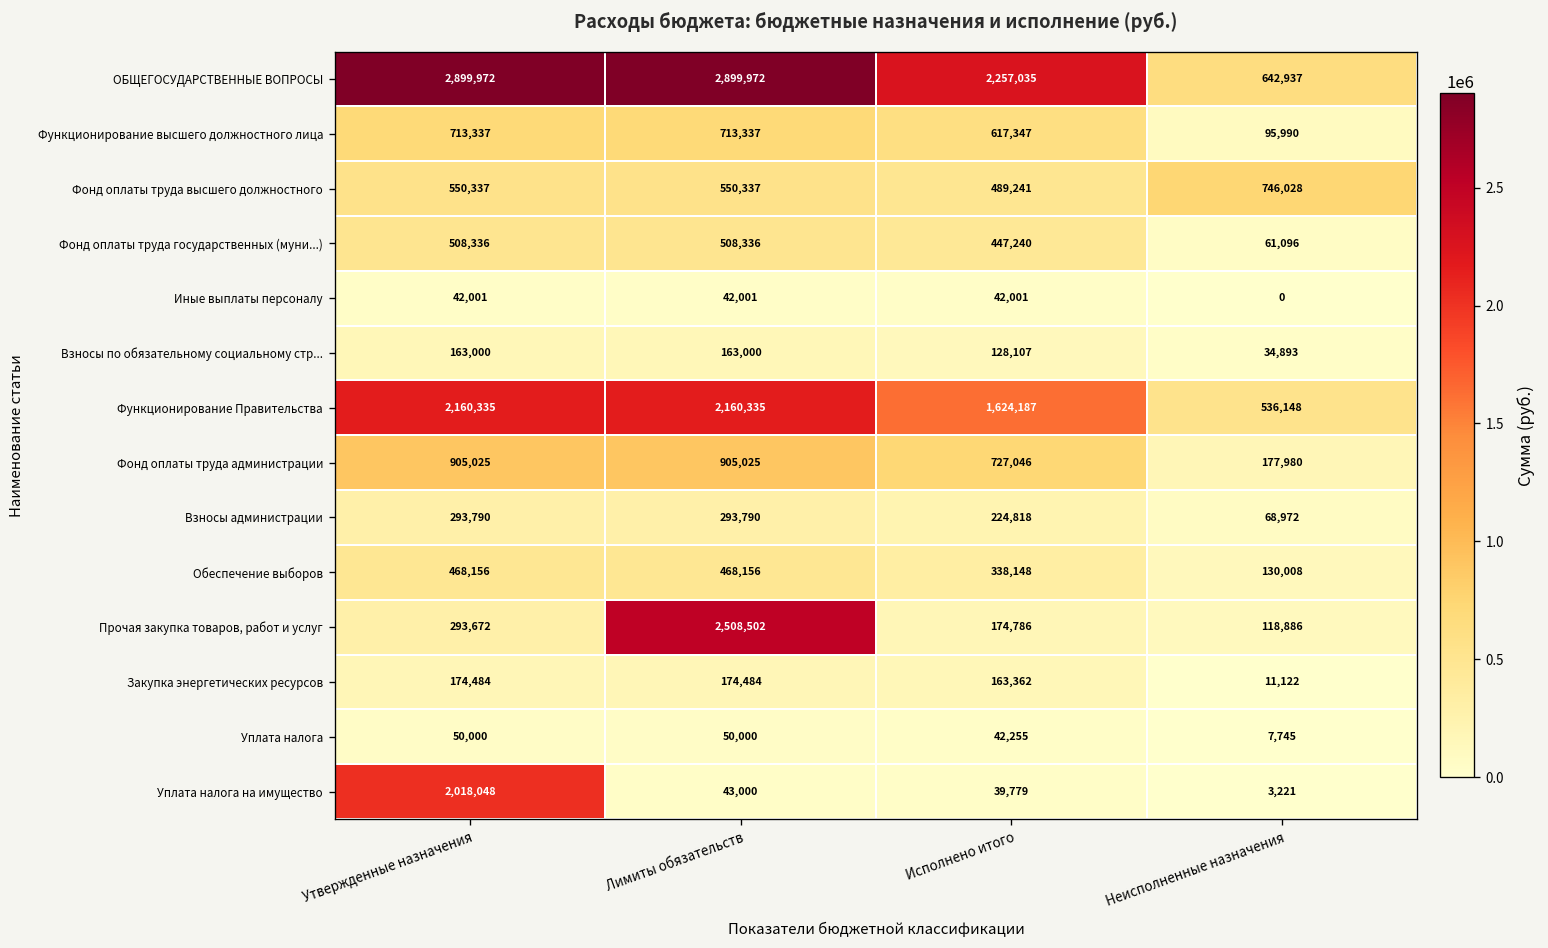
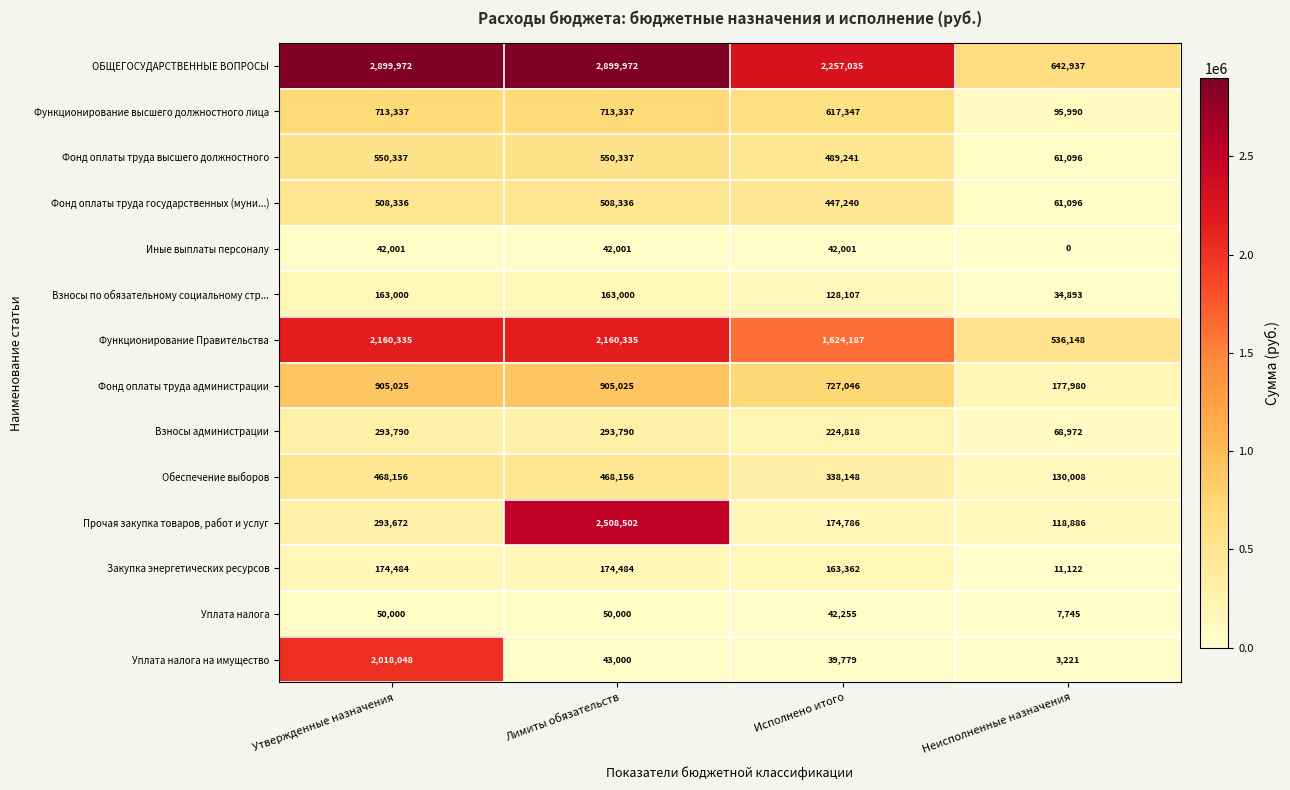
Фонд оплаты труда высшего должностного, Неисполненные назначения: 746,028 -> 61,096
